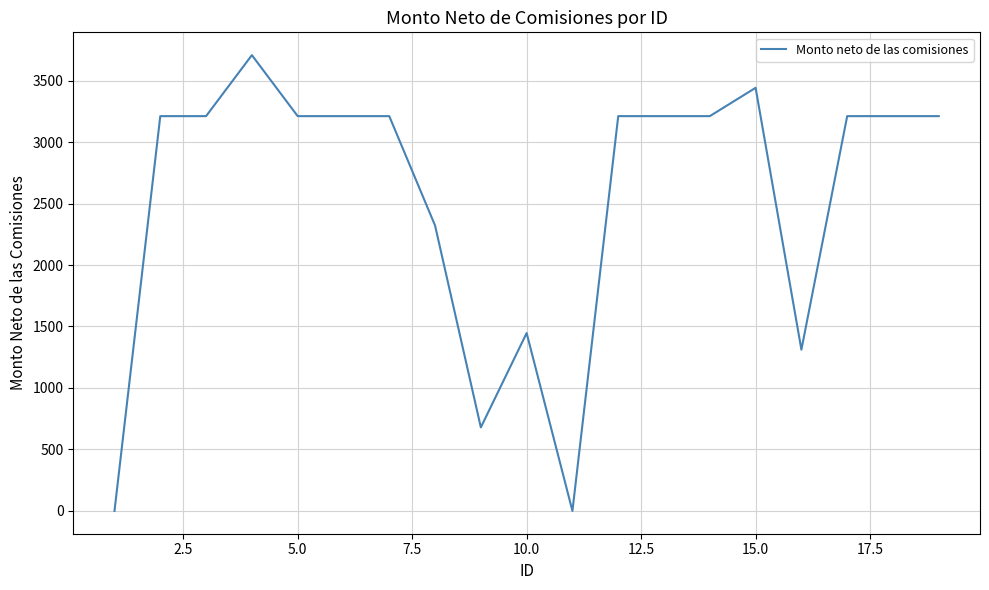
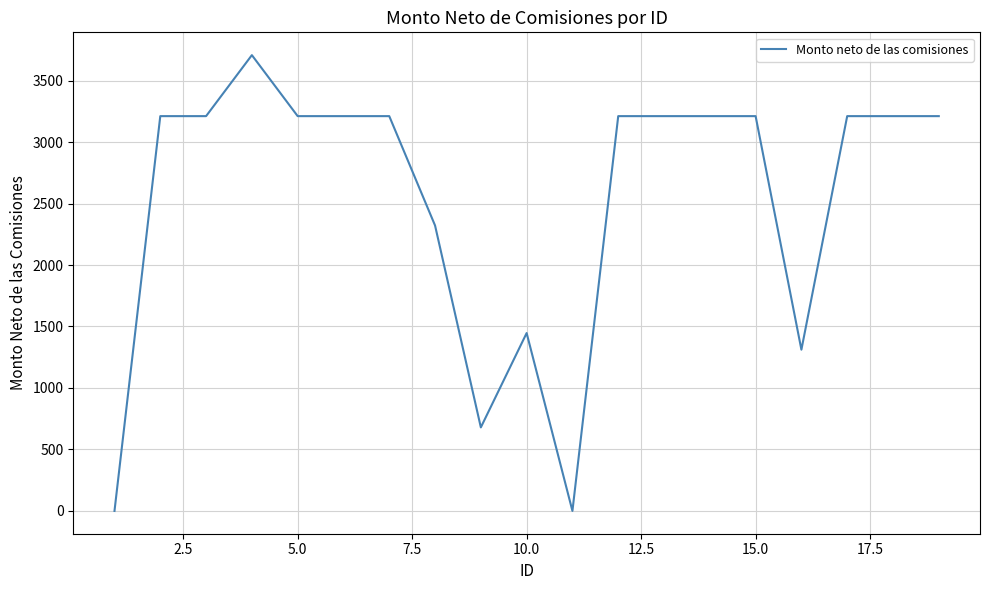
15.0: 3440 -> 3210
